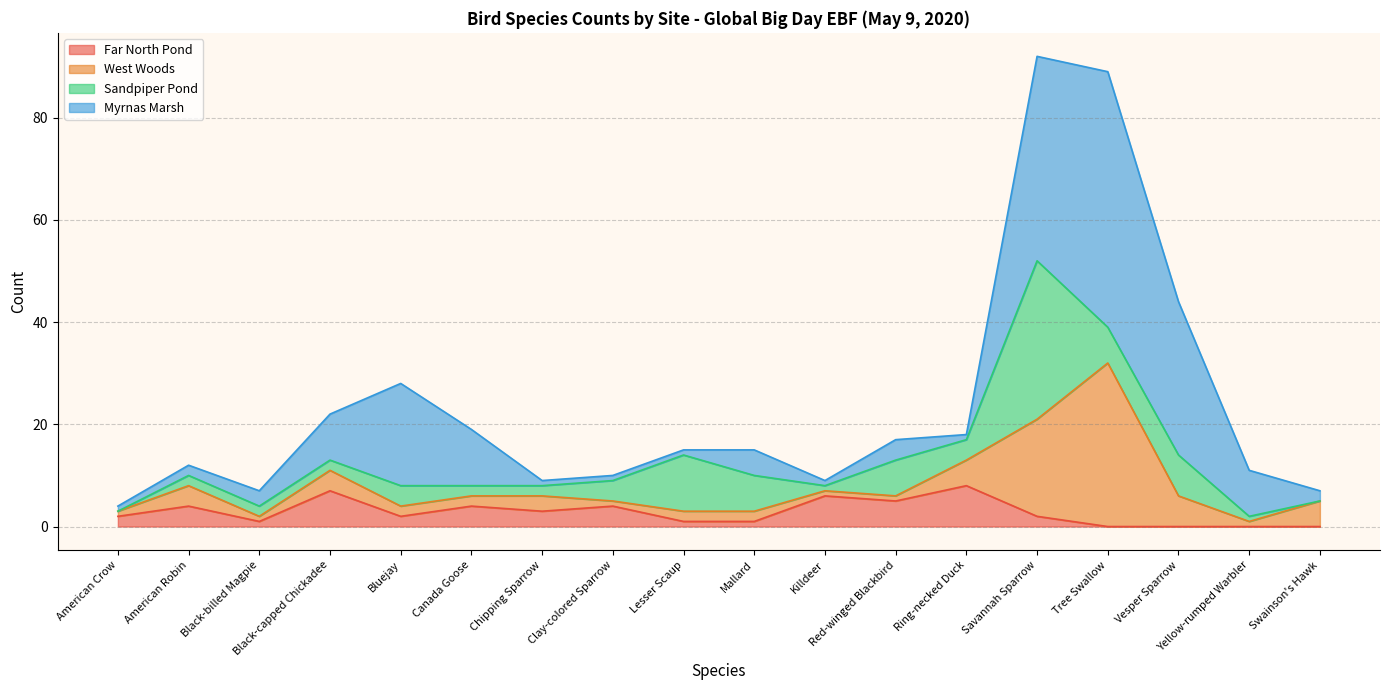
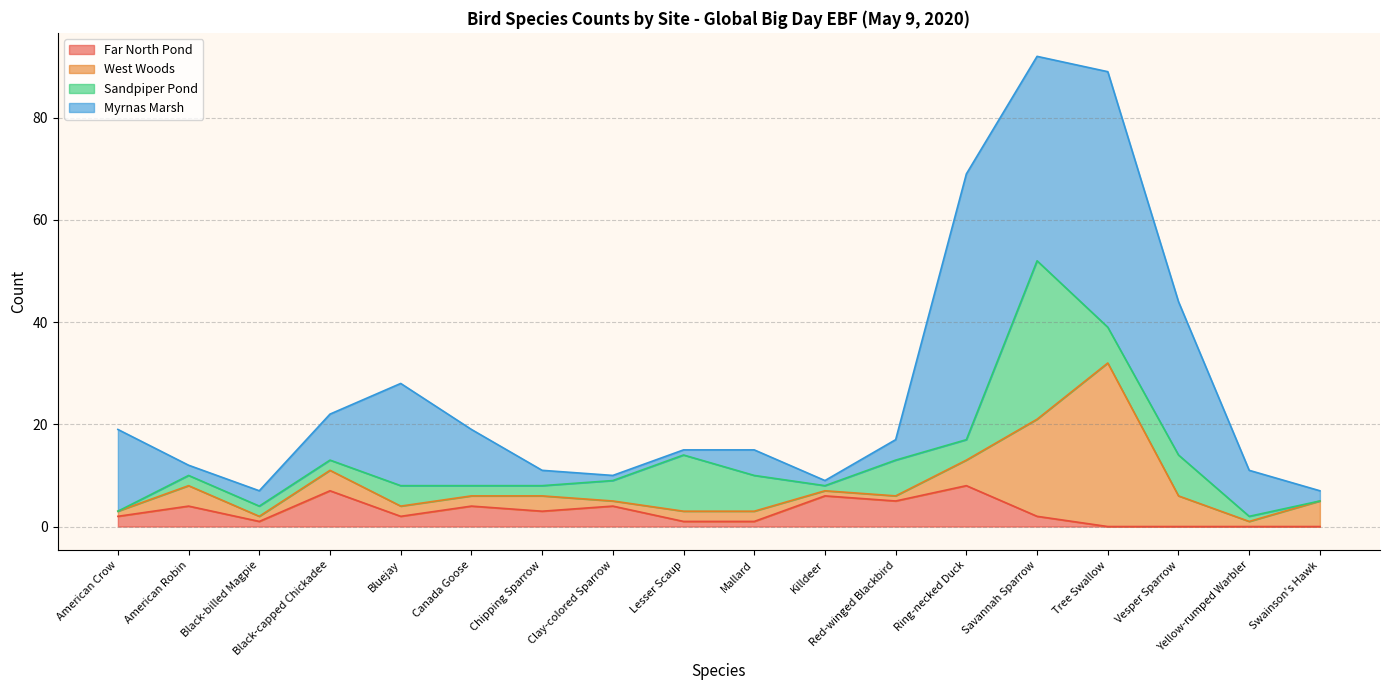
Myrnas Marsh, American Crow: 1 -> 16
Myrnas Marsh, Chipping Sparrow: 1 -> 3
Myrnas Marsh, Ring-necked Duck: 1 -> 52
